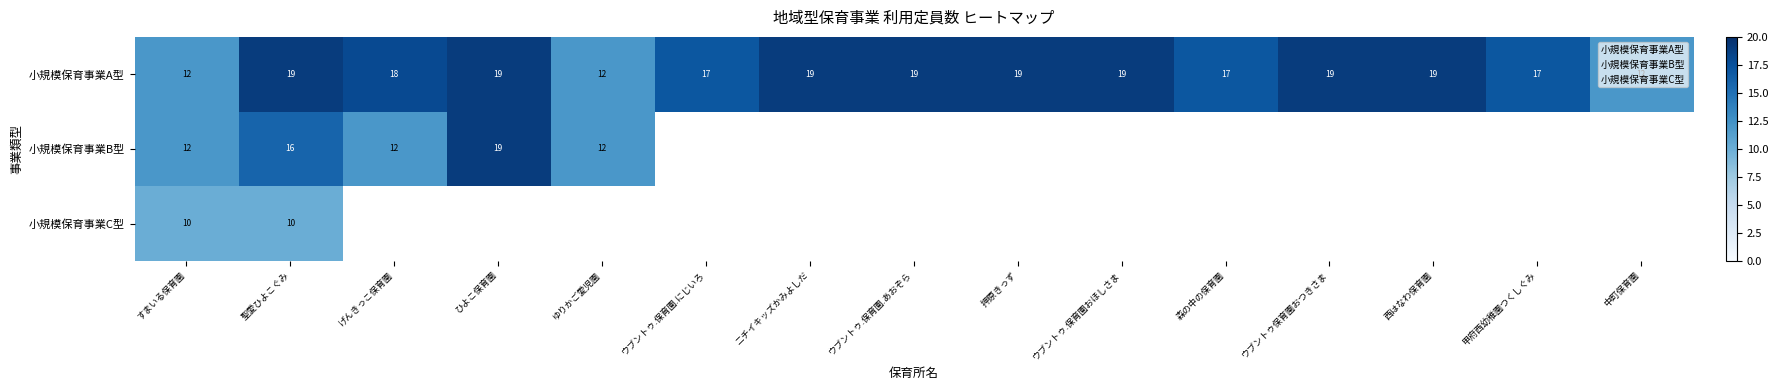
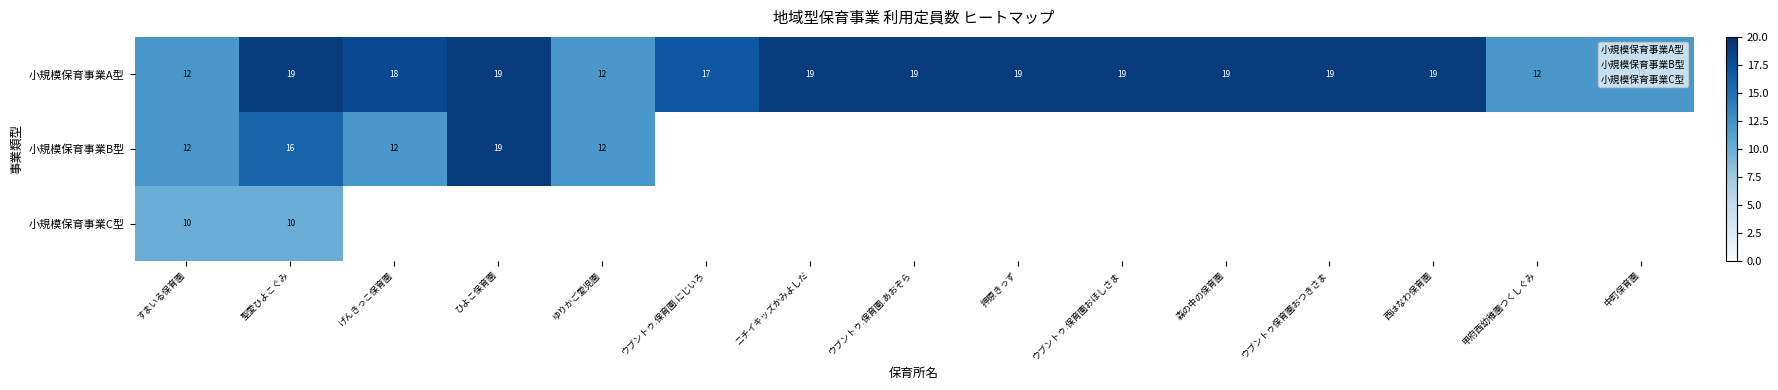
小規模保育事業A型, 森の中の保育園: 17 -> 19
小規模保育事業A型, 甲府西幼稚園つくしぐみ: 17 -> 12
